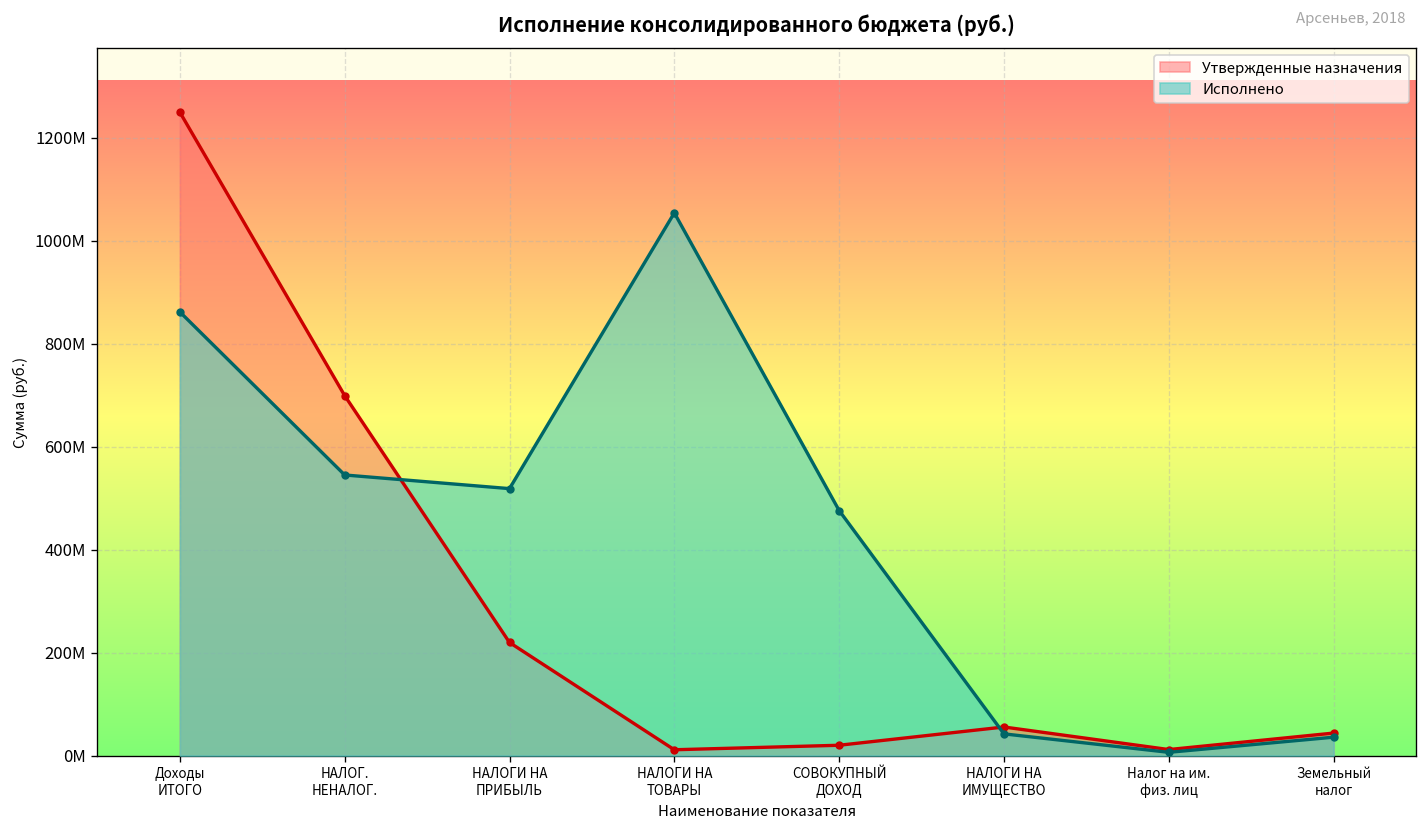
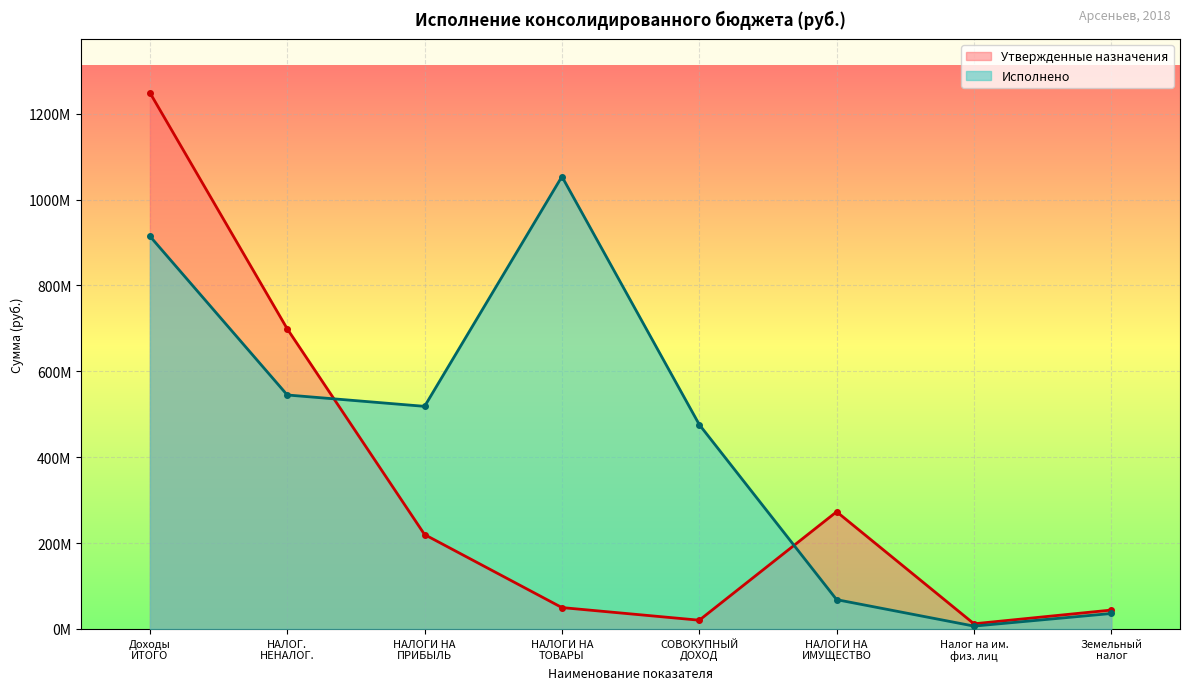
Исполнено, Доходы ИТОГО: 860000000 -> 910000000
Утвержденные назначения, НАЛОГИ НА ТОВАРЫ: 10000000 -> 50000000
Утвержденные назначения, НАЛОГИ НА ИМУЩЕСТВО: 60000000 -> 270000000
Исполнено, НАЛОГИ НА ИМУЩЕСТВО: 40000000 -> 70000000
